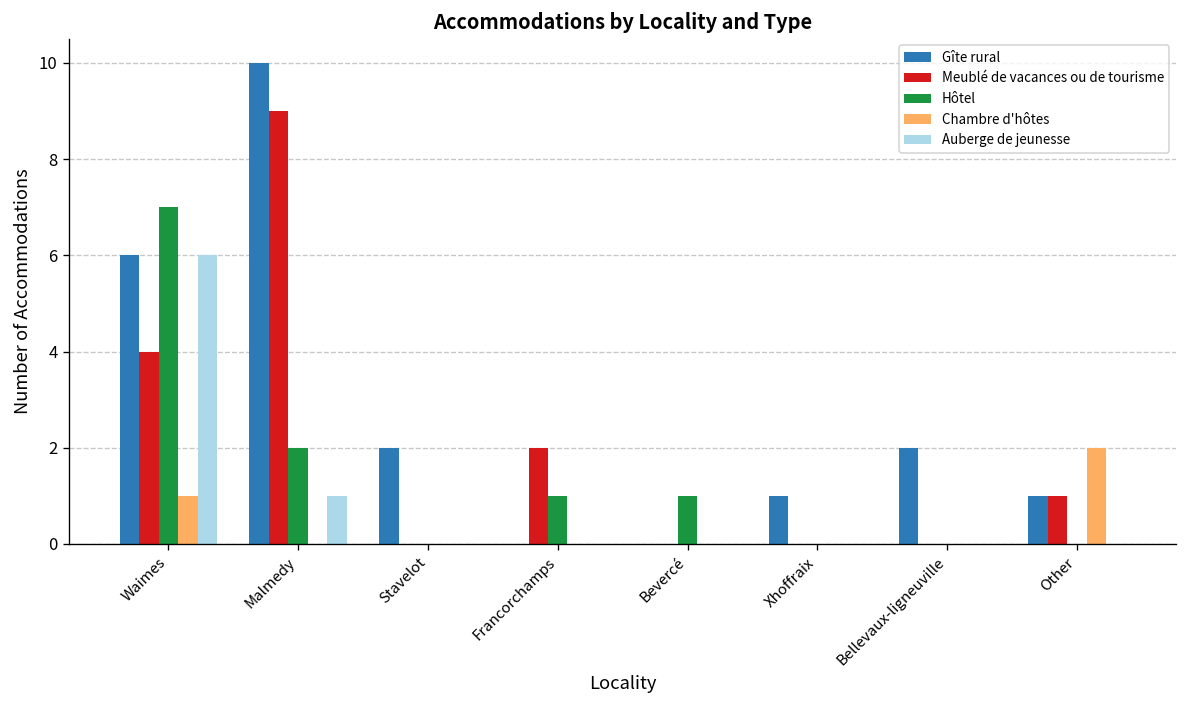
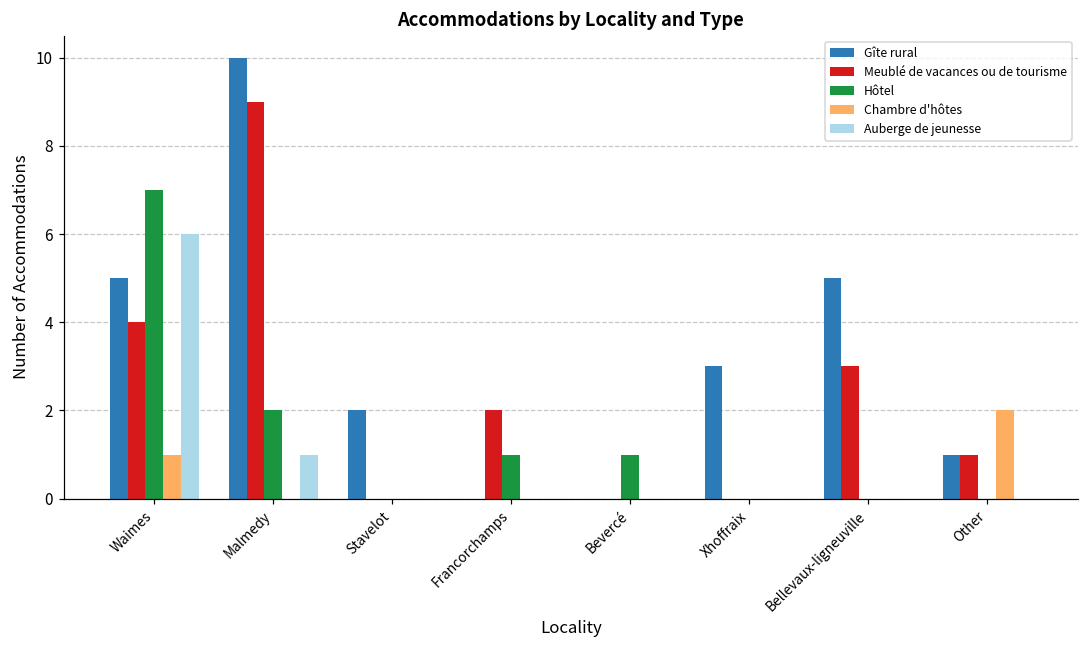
Gîte rural, Waimes: 6 -> 5
Gîte rural, Xhoffraix: 1 -> 3
Gîte rural, Bellevaux-ligneuville: 2 -> 5
Meublé de vacances ou de tourisme, Bellevaux-ligneuville: 0 -> 3
